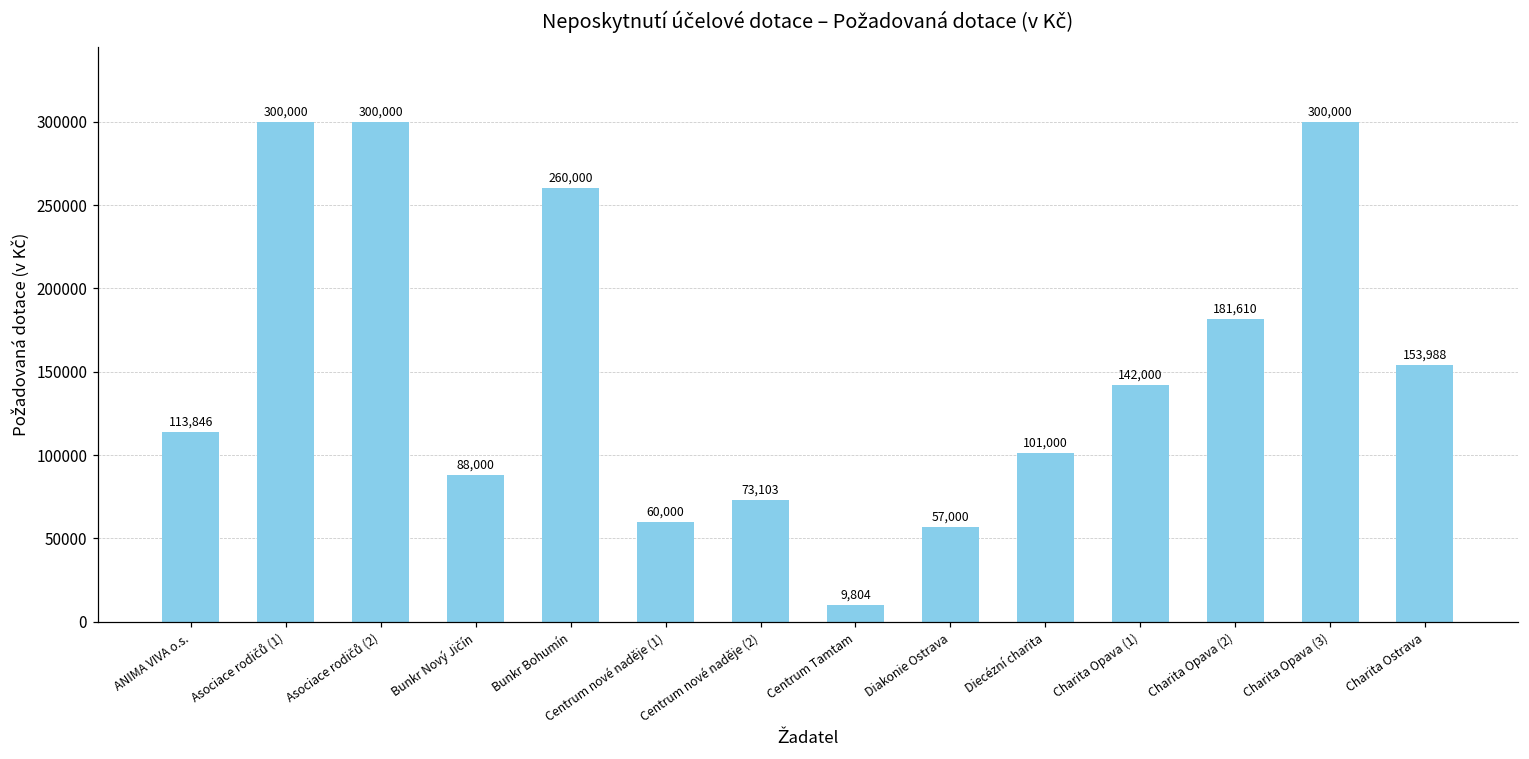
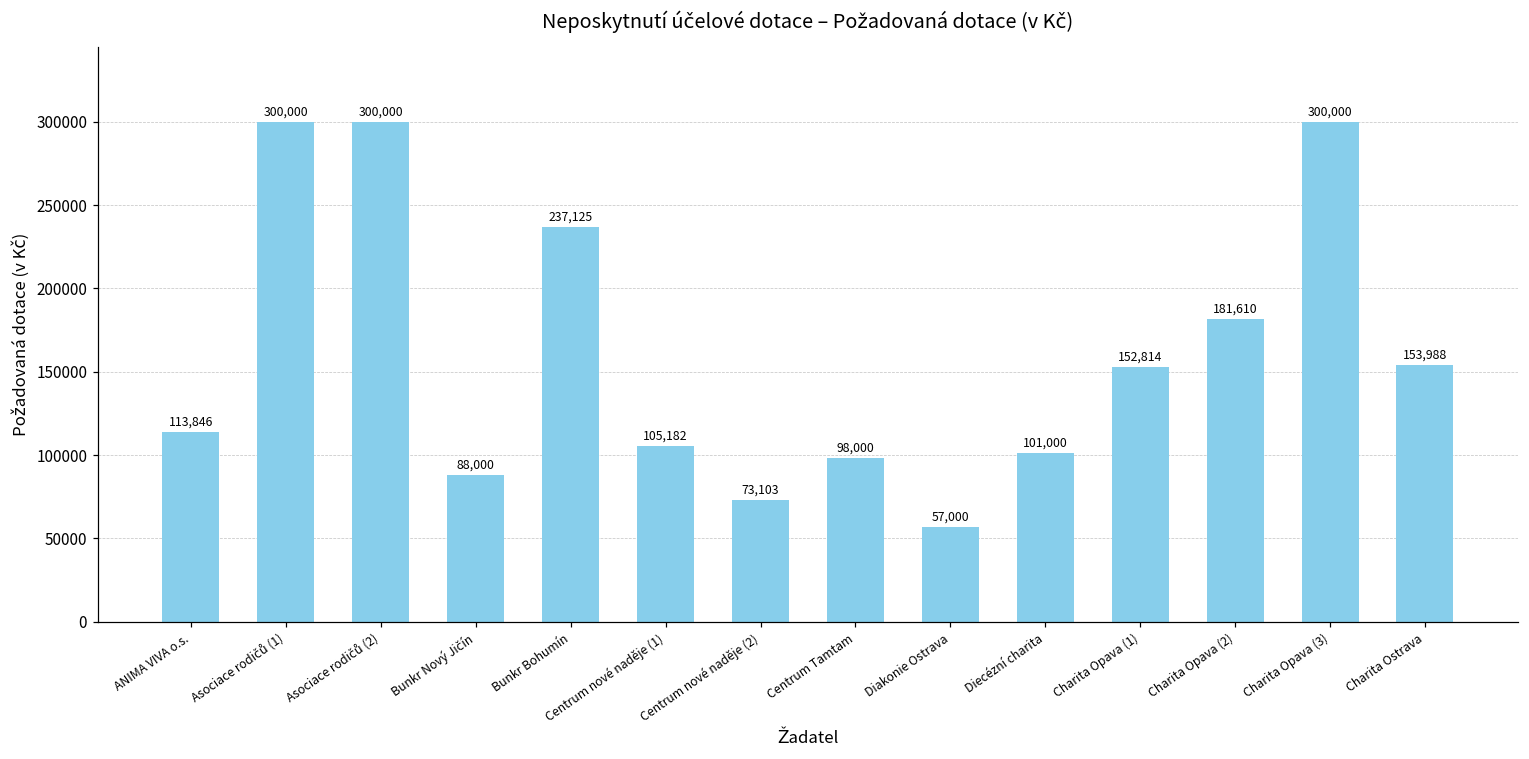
Bunkr Bohumín: 260,000 -> 237,125
Centrum nové naděje (1): 60,000 -> 105,182
Centrum Tamtam: 9,804 -> 98,000
Charita Opava (1): 142,000 -> 152,814
